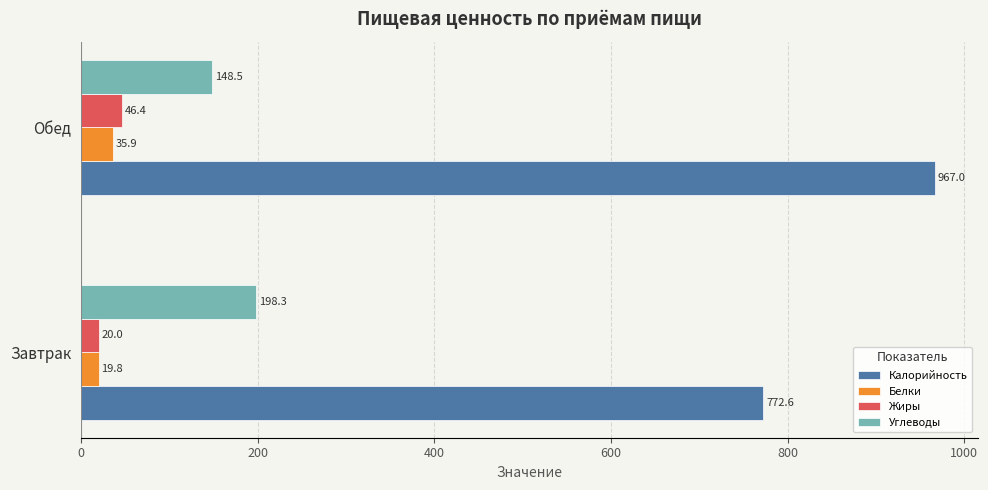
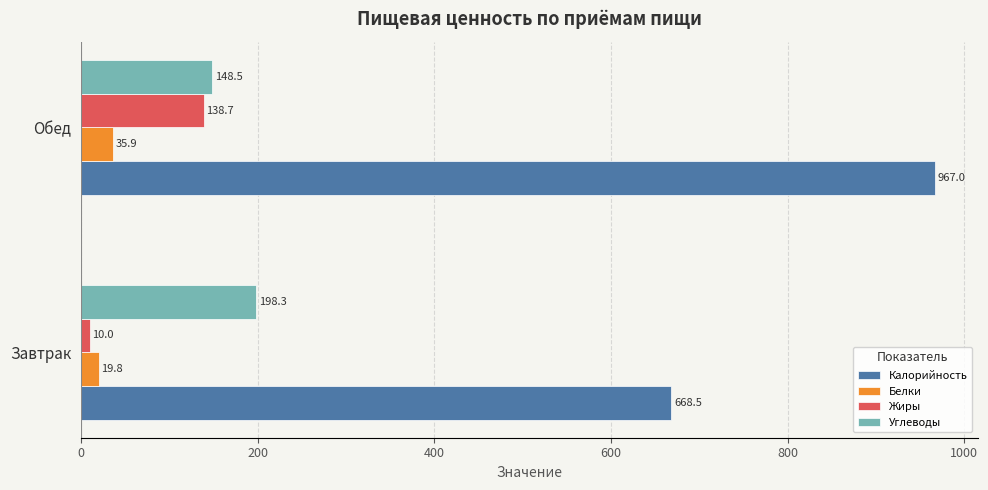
Жиры, Обед: 46.4 -> 138.7
Жиры, Завтрак: 20.0 -> 10.0
Калорийность, Завтрак: 772.6 -> 668.5
